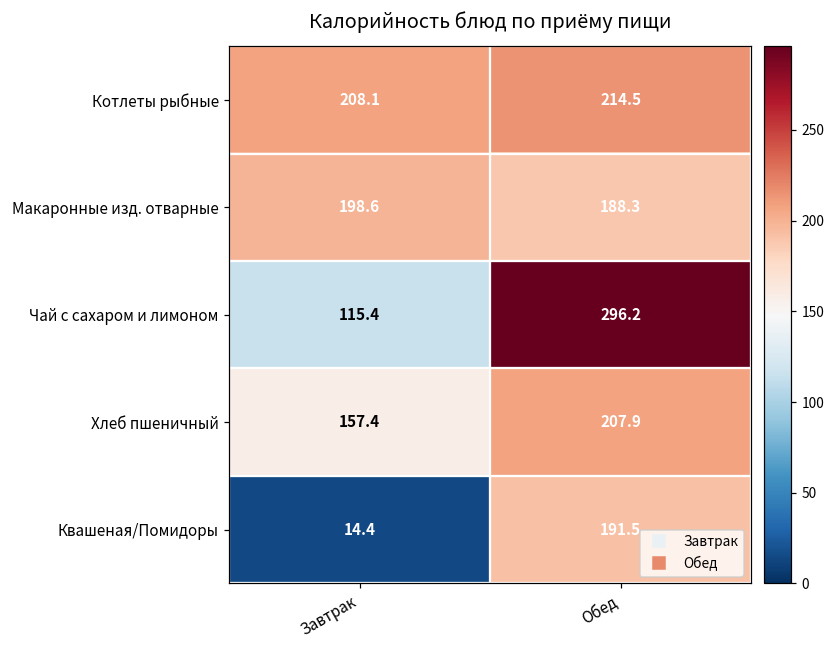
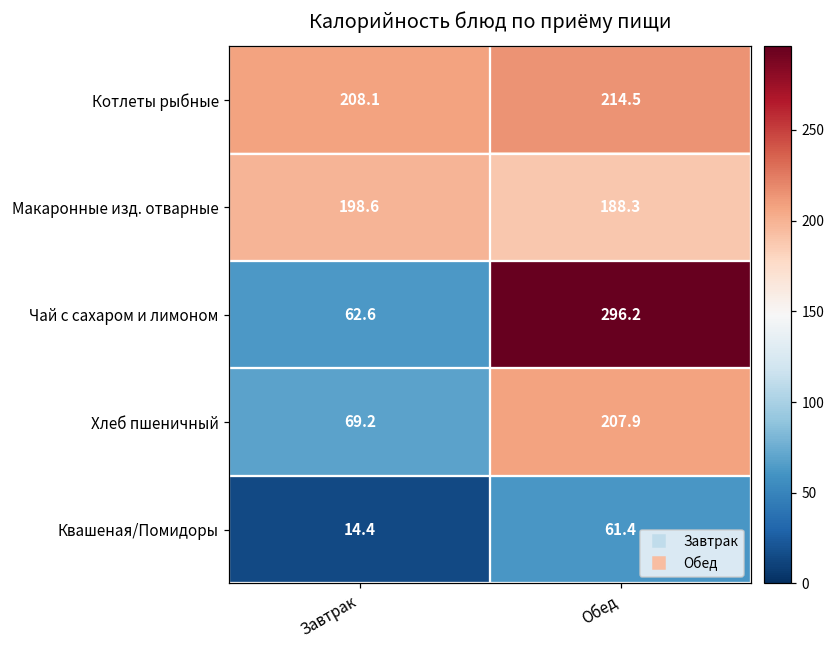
Чай с сахаром и лимоном, Завтрак: 115.4 -> 62.6
Хлеб пшеничный, Завтрак: 157.4 -> 69.2
Квашеная/Помидоры, Обед: 191.5 -> 61.4
